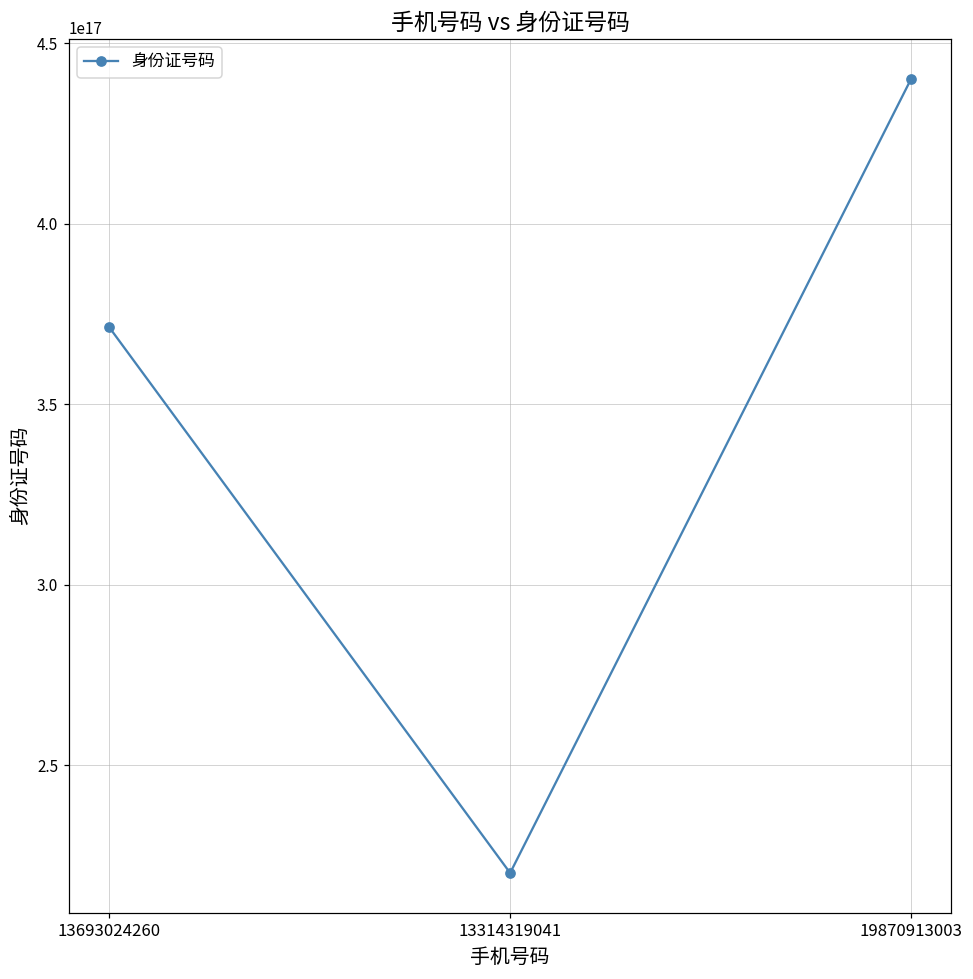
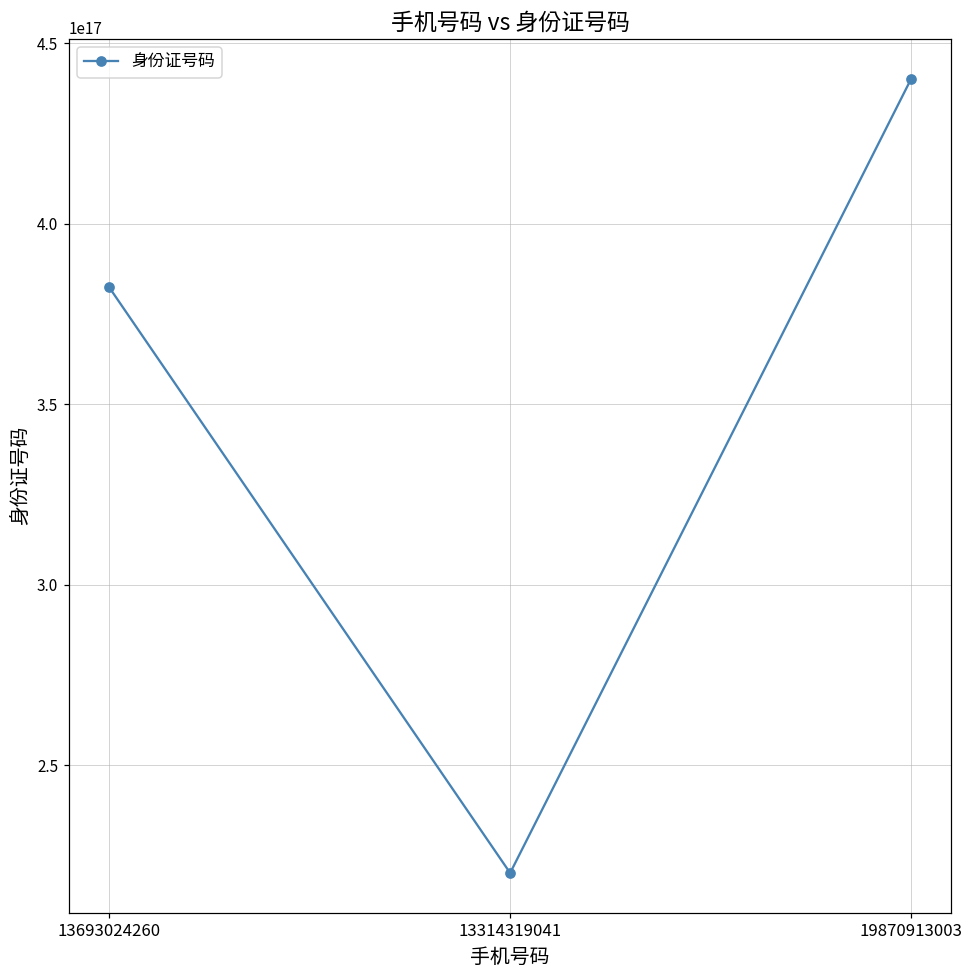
13693024260: 371000000000000000 -> 382000000000000000
